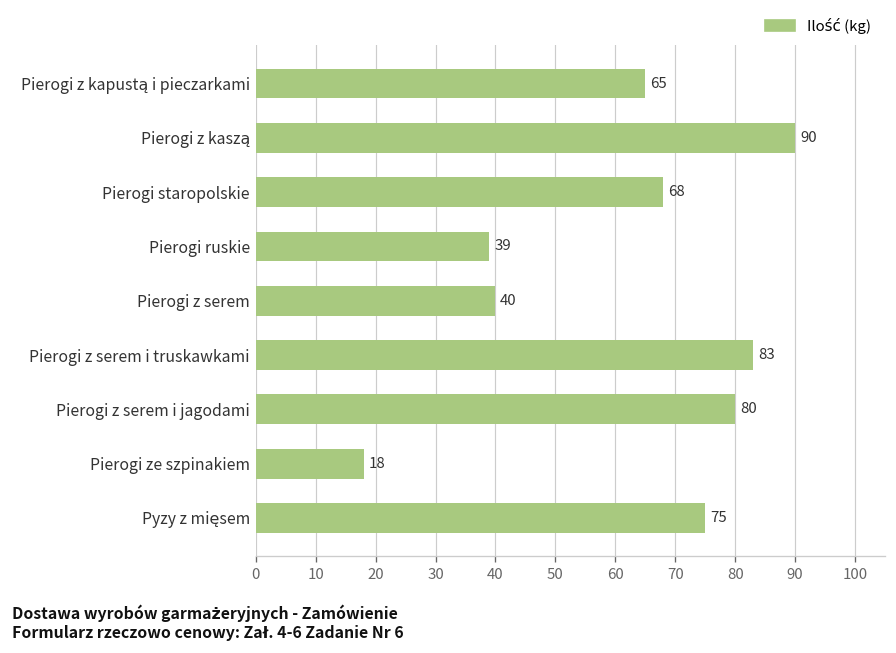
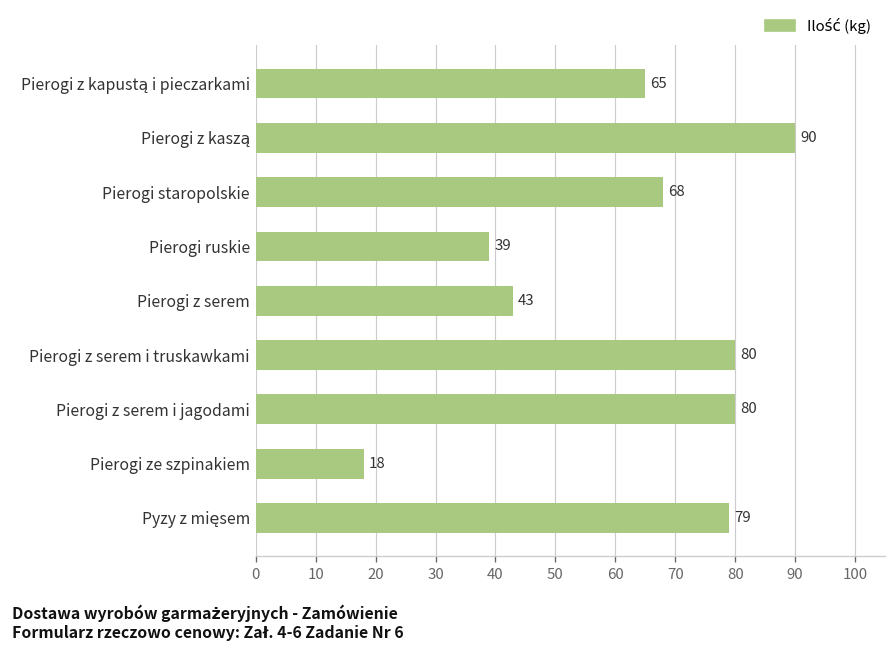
Pierogi z serem: 40 -> 43
Pierogi z serem i truskawkami: 83 -> 80
Pyzy z mięsem: 75 -> 79
